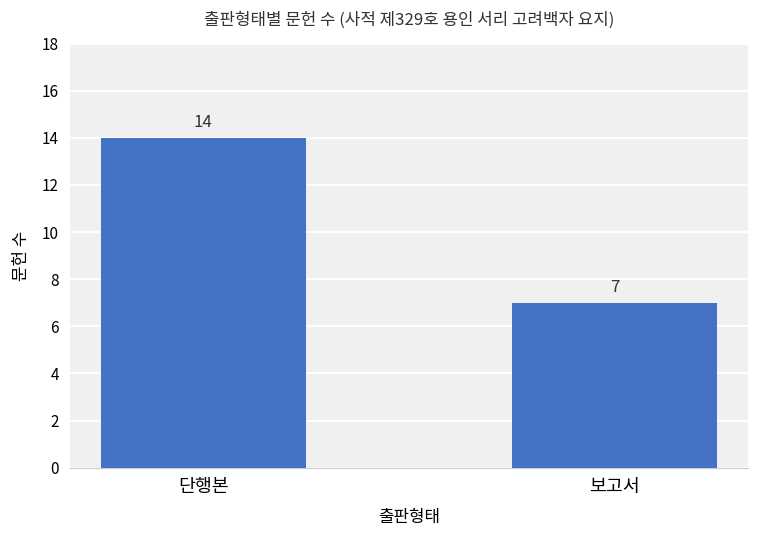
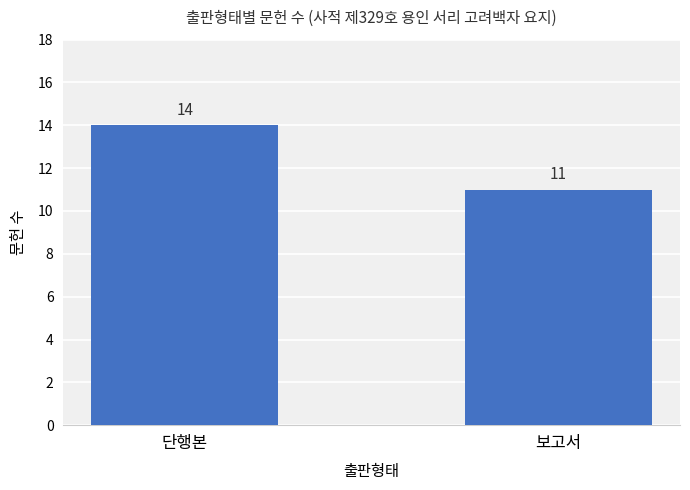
보고서: 7 -> 11
